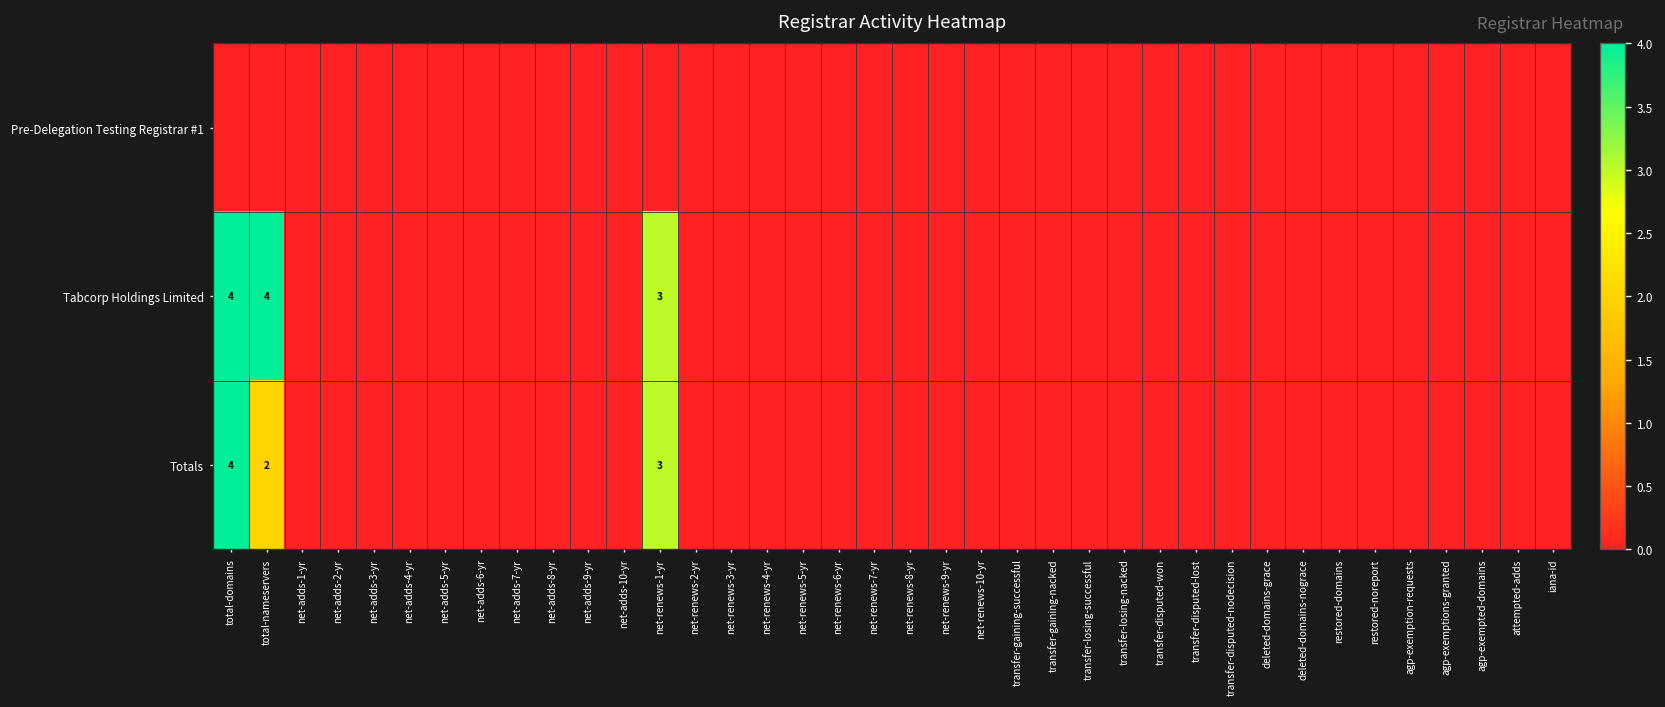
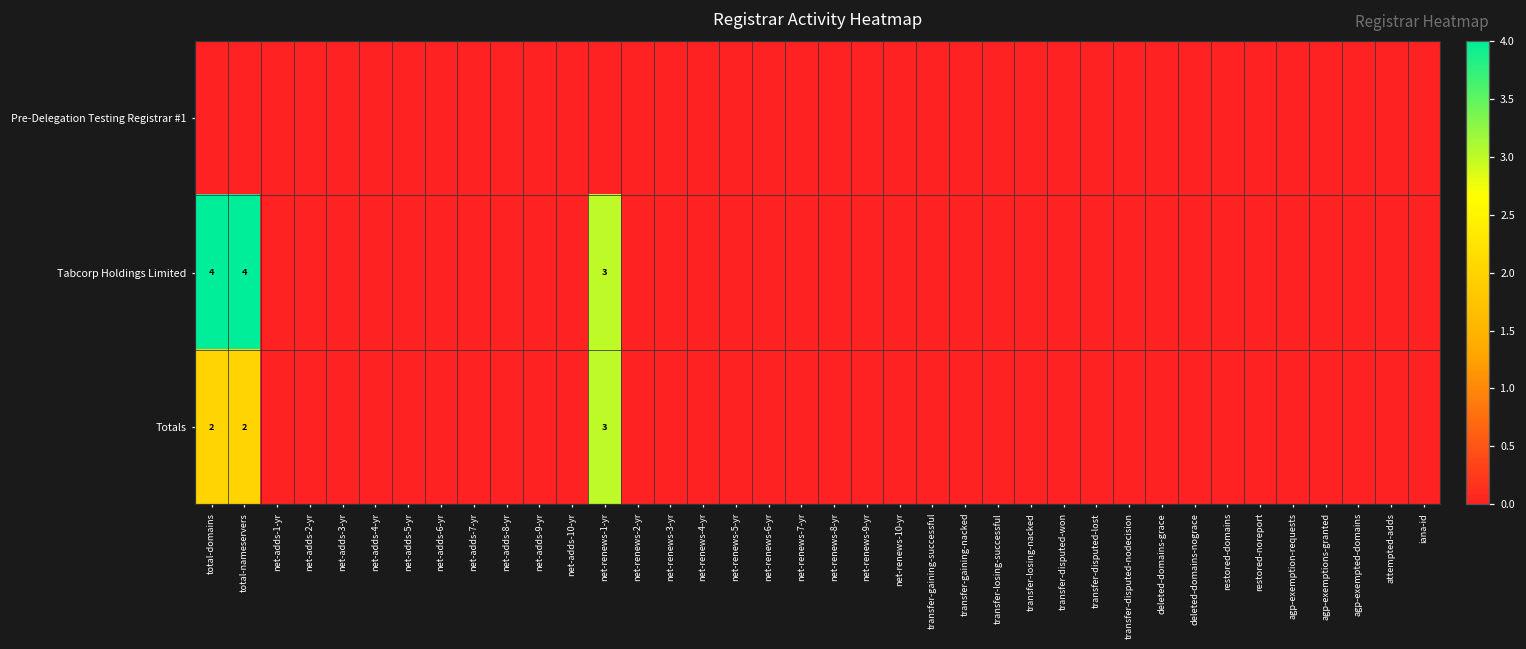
Totals, total-domains: 4 -> 2
